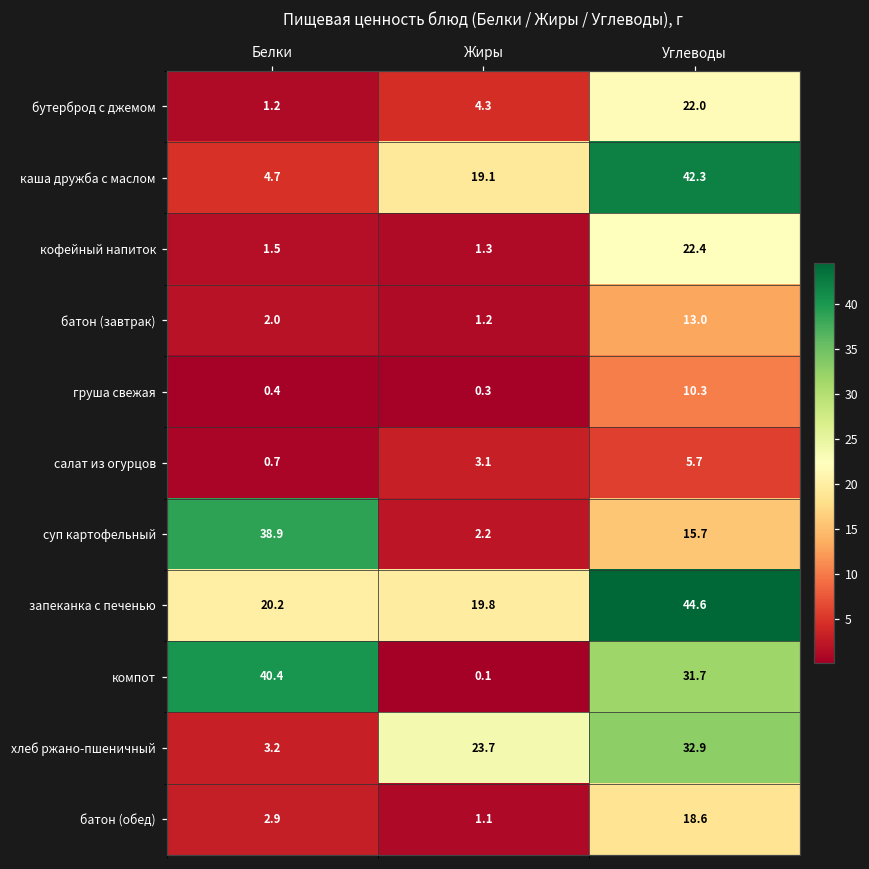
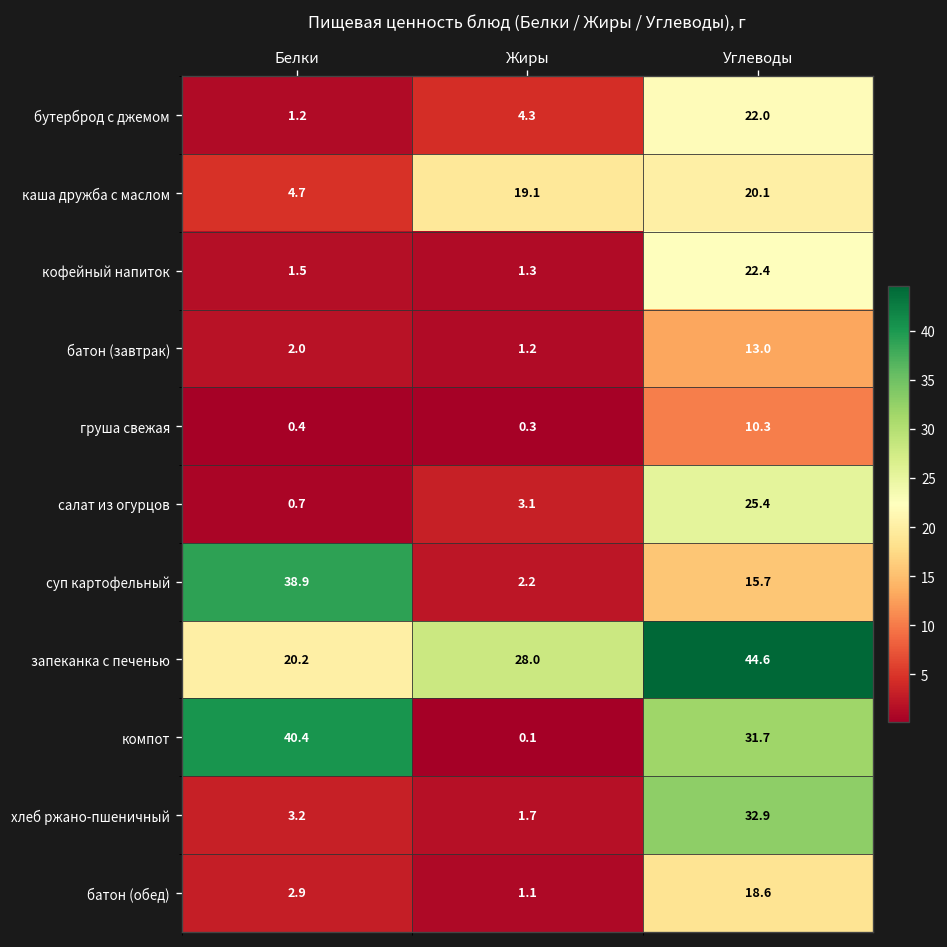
каша дружба с маслом, Углеводы: 42.3 -> 20.1
салат из огурцов, Углеводы: 5.7 -> 25.4
запеканка с печенью, Жиры: 19.8 -> 28.0
хлеб ржано-пшеничный, Жиры: 23.7 -> 1.7
